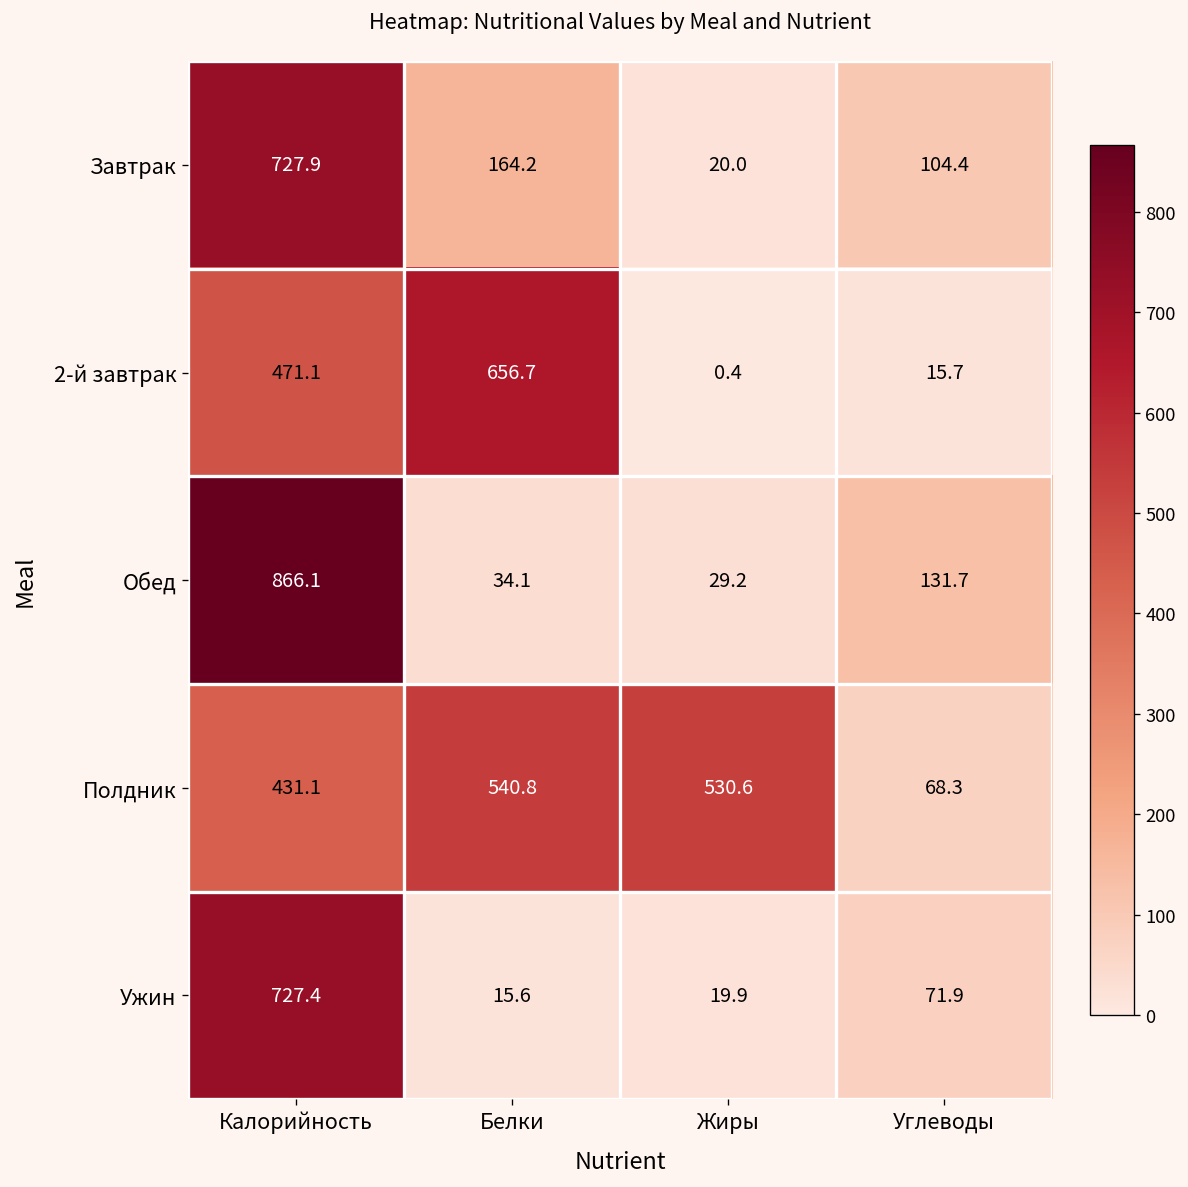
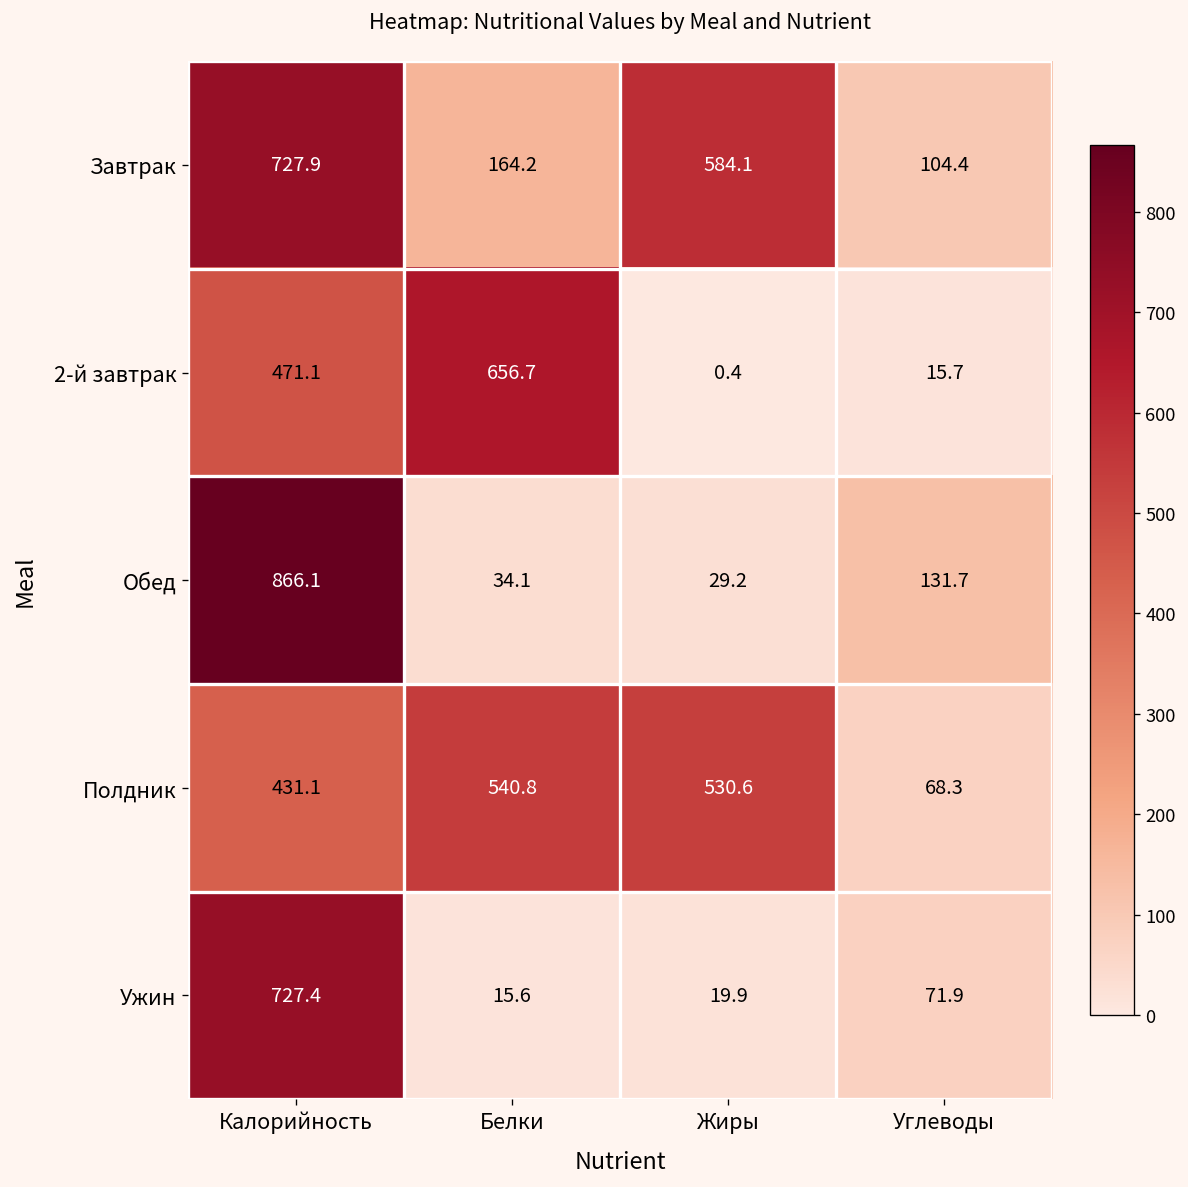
Завтрак, Жиры: 20.0 -> 584.1
